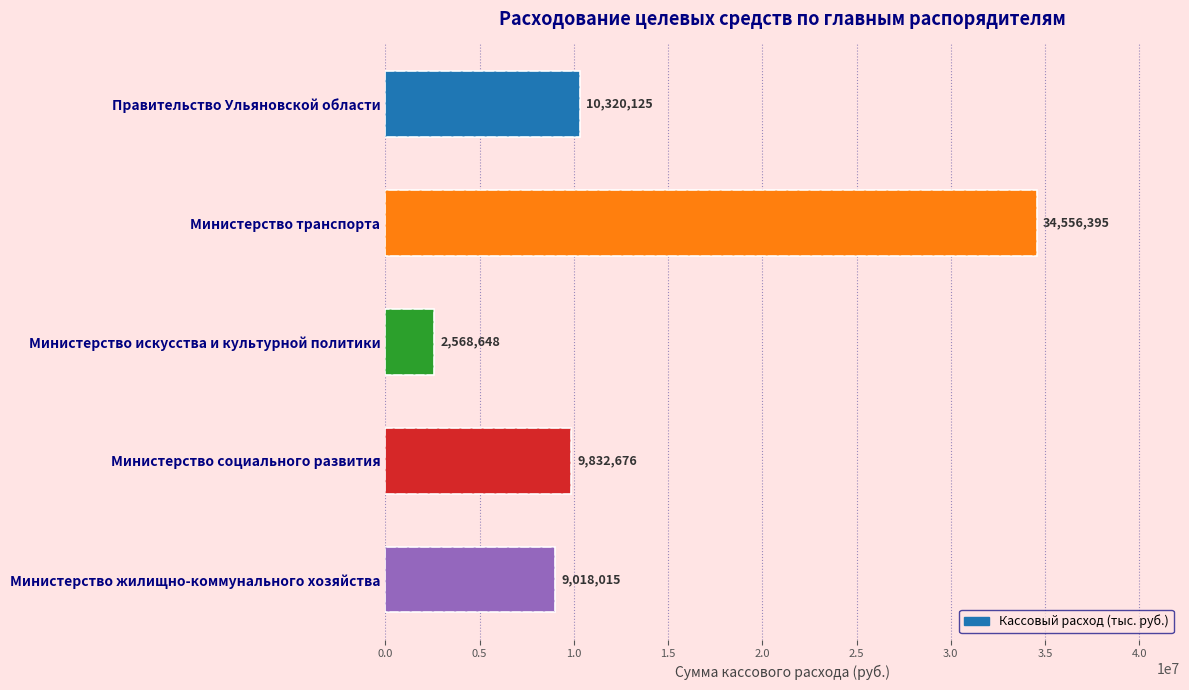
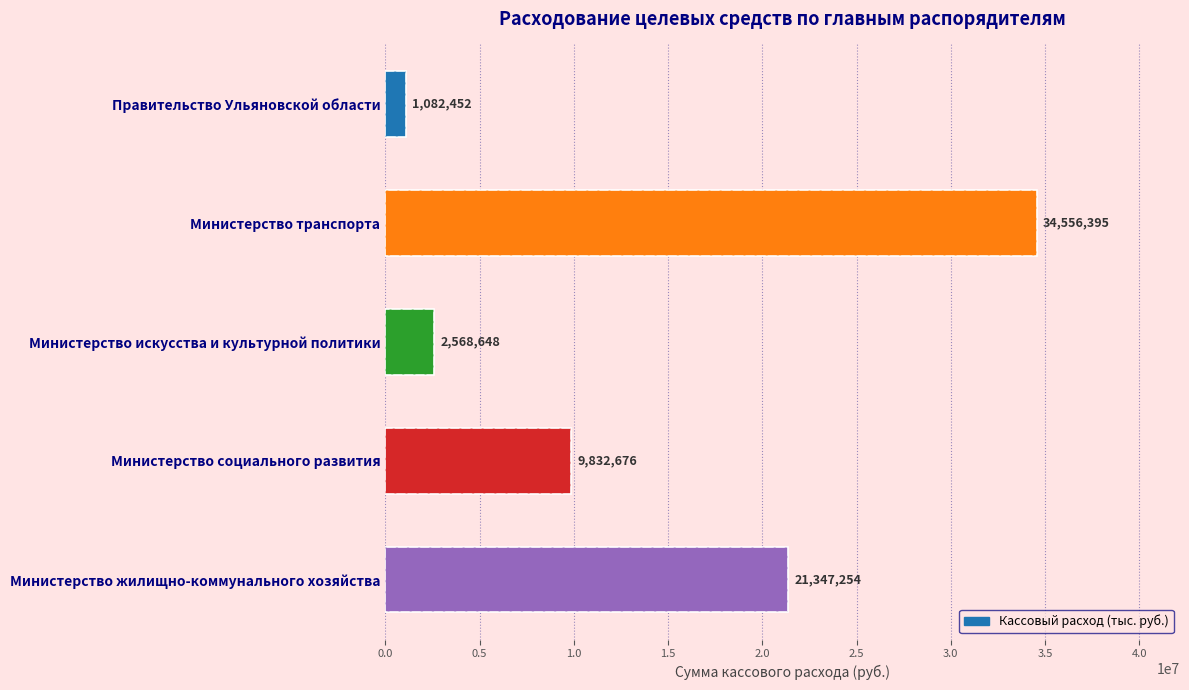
Кассовый расход (тыс. руб.), Правительство Ульяновской области: 10,320,125 -> 1,082,452
Кассовый расход (тыс. руб.), Министерство жилищно-коммунального хозяйства: 9,018,015 -> 21,347,254
